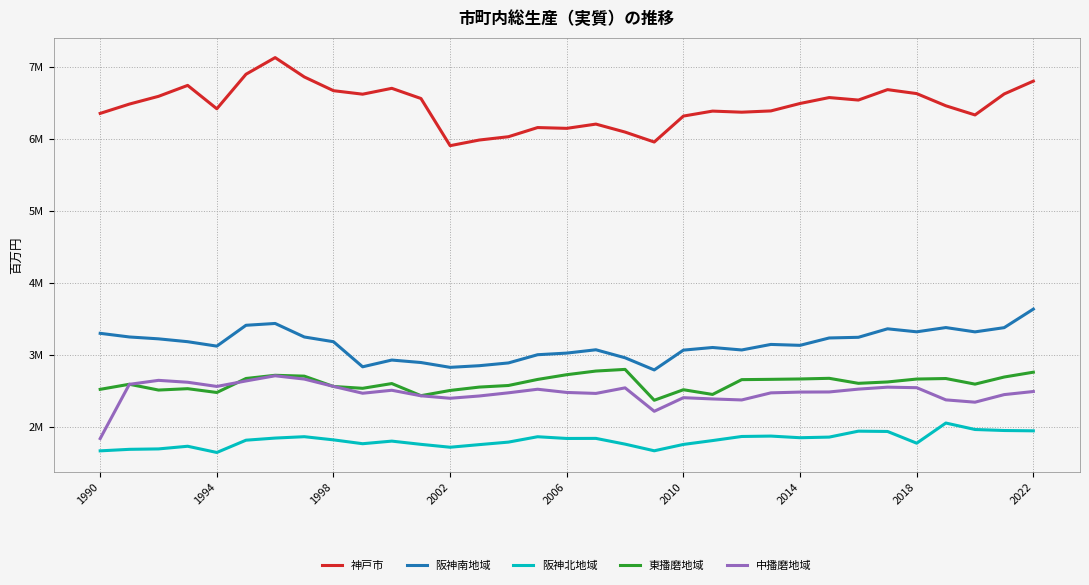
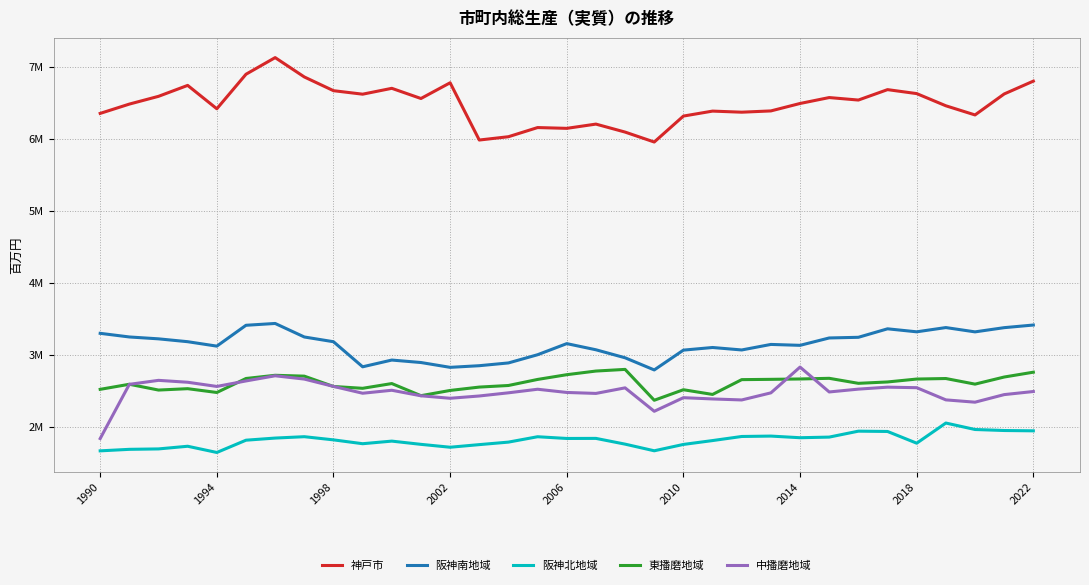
神戸市, 2002: 5900000 -> 6800000
阪神南地域, 2006: 3000000 -> 3200000
中播磨地域, 2014: 2500000 -> 2800000
阪神南地域, 2022: 3600000 -> 3400000
